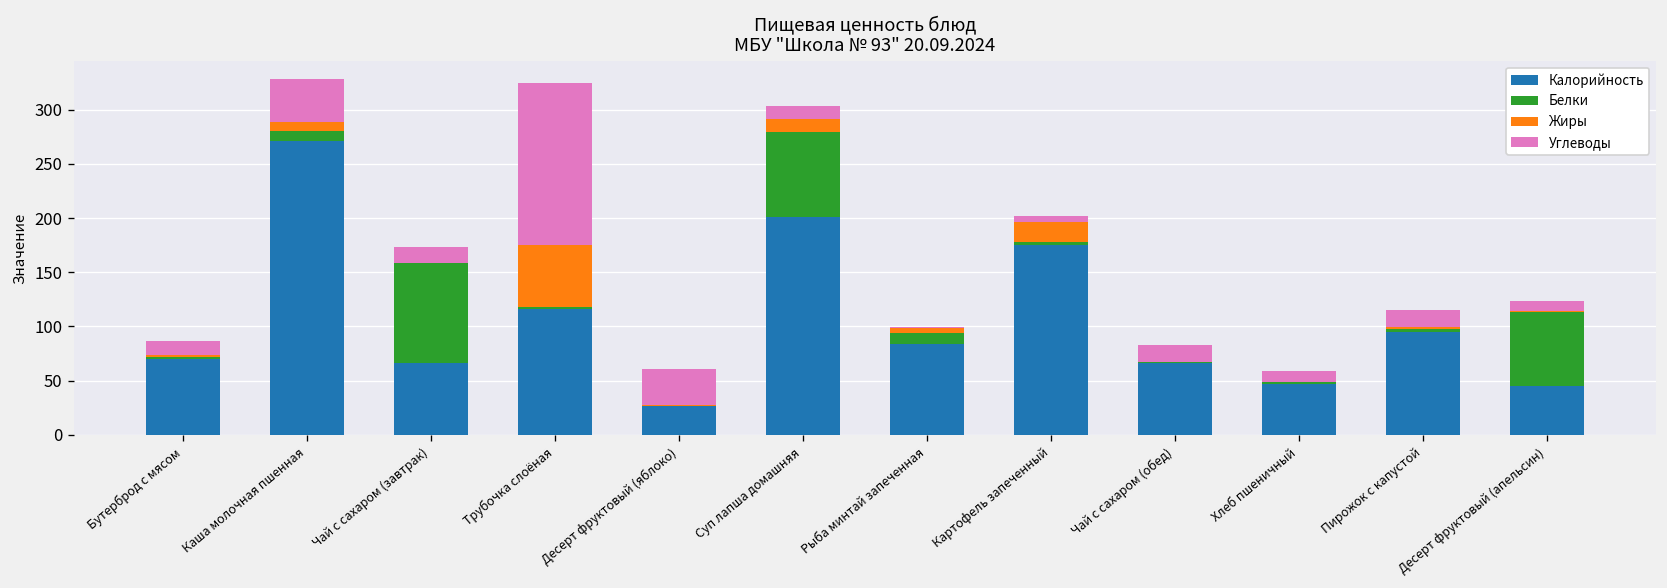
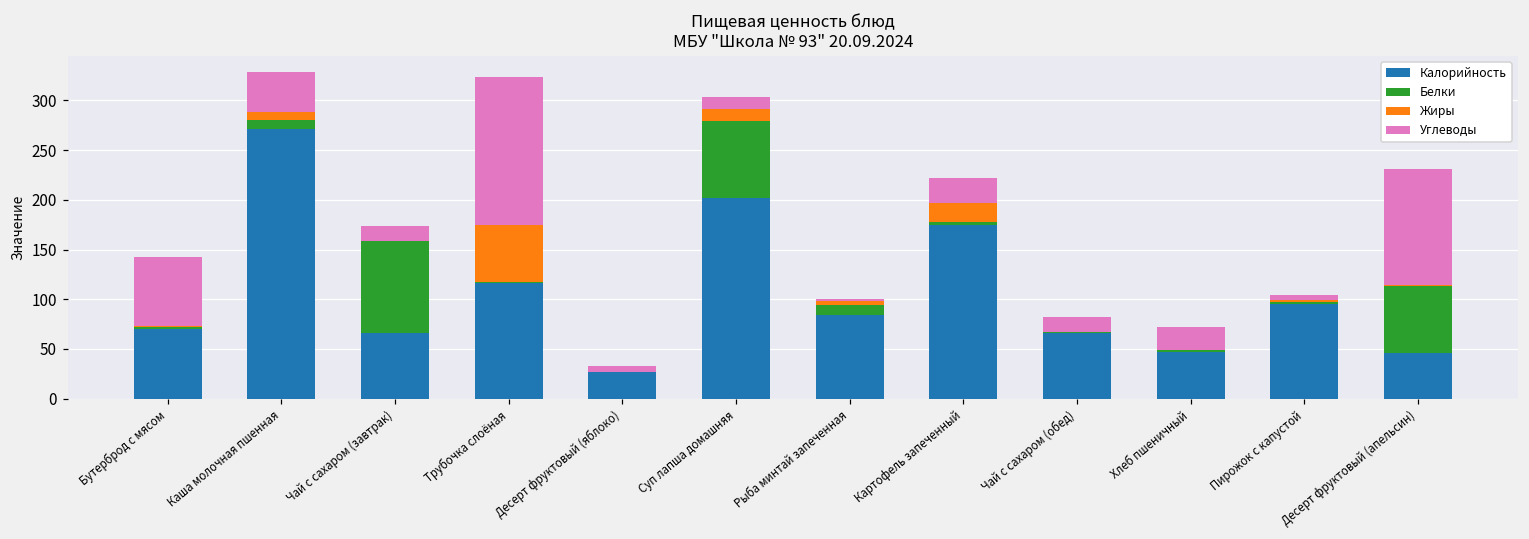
Углеводы, Бутерброд с мясом: 10 -> 70
Углеводы, Десерт фруктовый (яблоко): 30 -> 10
Углеводы, Картофель запеченный: 10 -> 30
Углеводы, Хлеб пшеничный: 10 -> 20
Углеводы, Пирожок с капустой: 20 -> 10
Углеводы, Десерт фруктовый (апельсин): 10 -> 120
